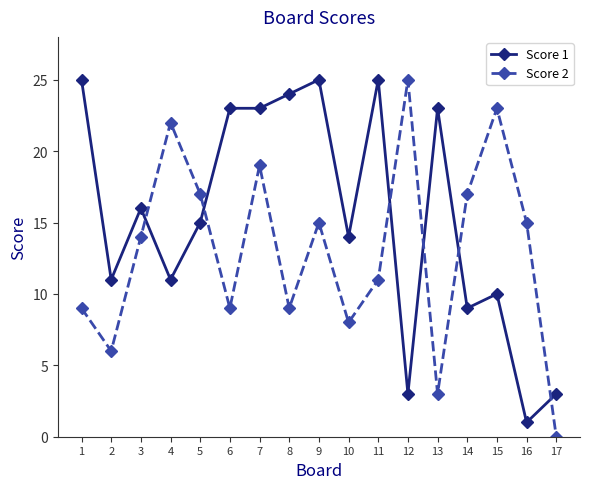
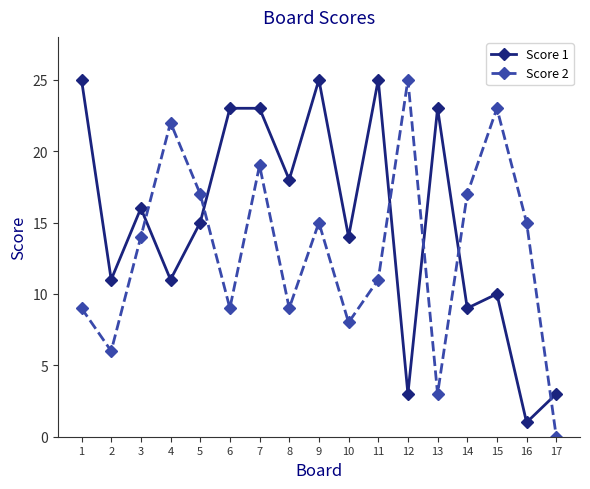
Score 1, 8: 24 -> 18
